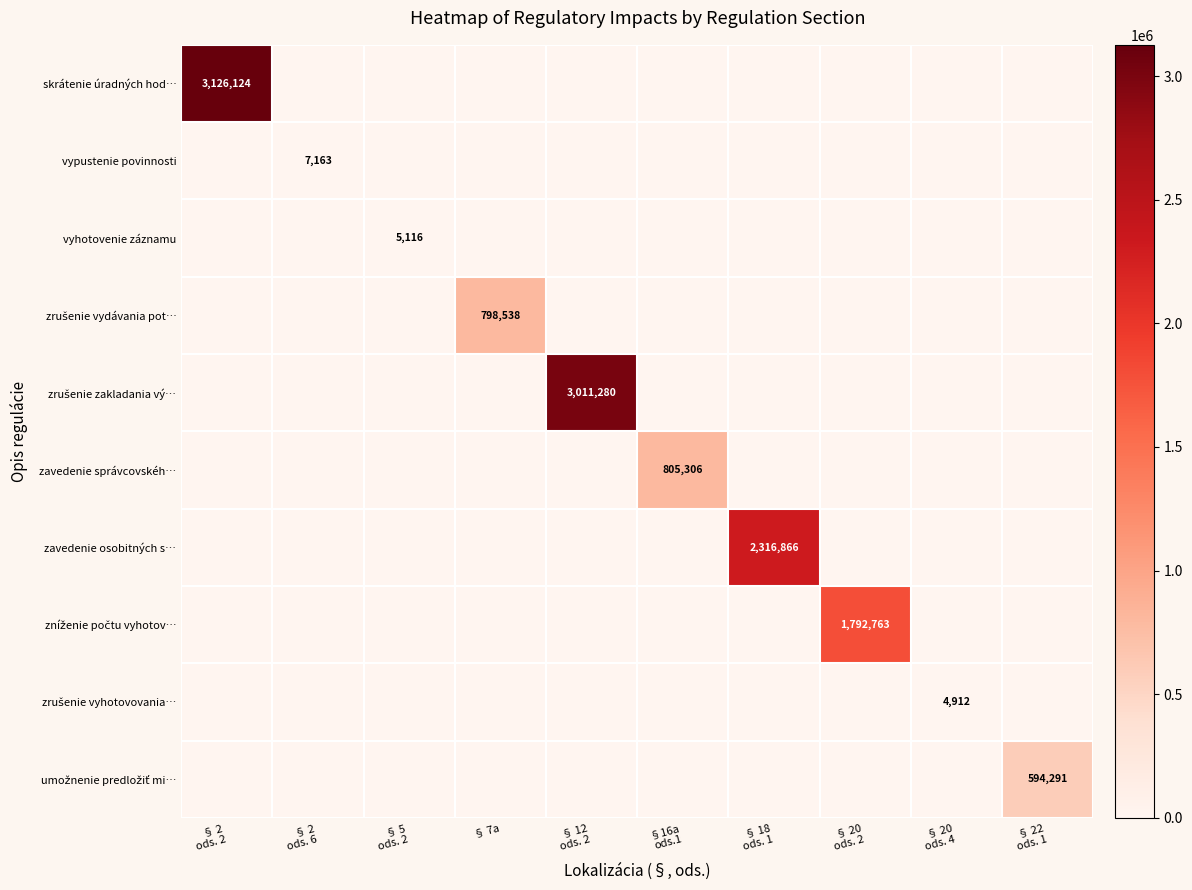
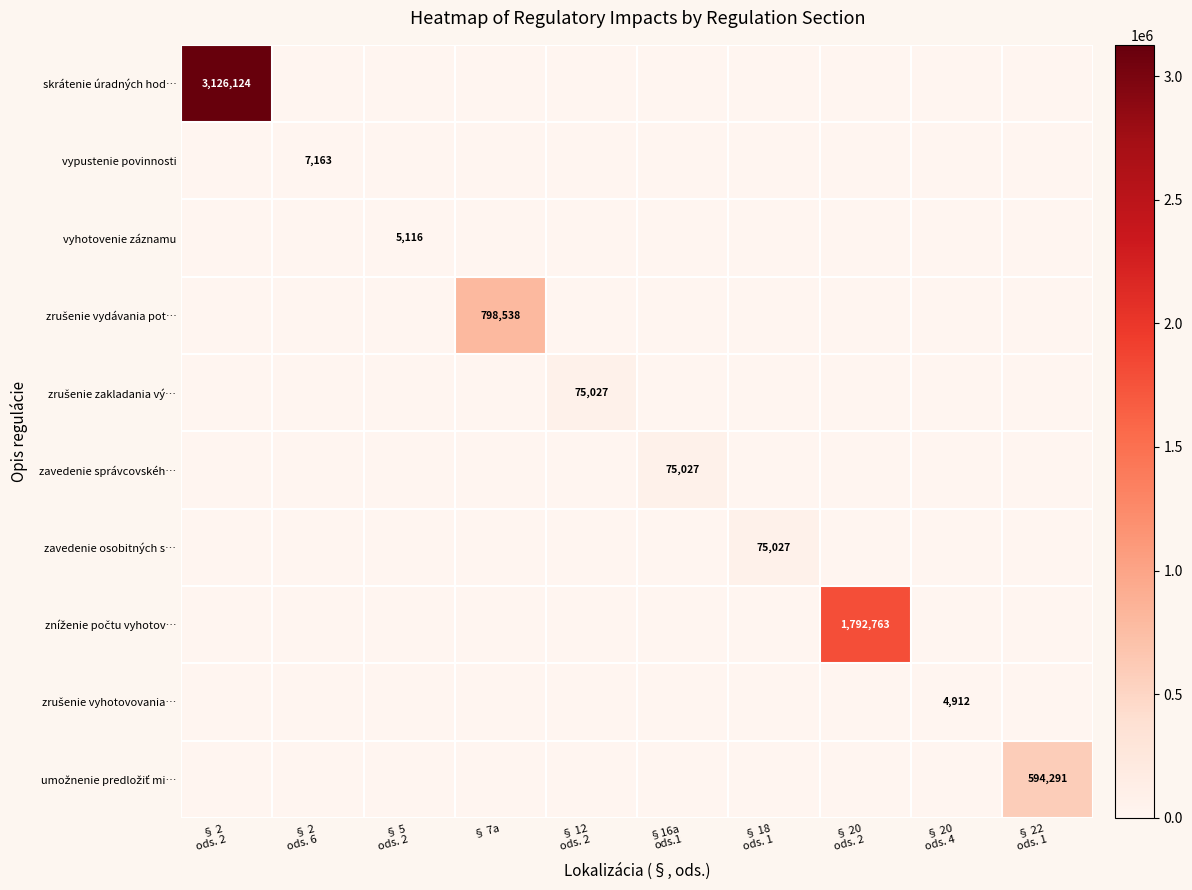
zrušenie zakladania vý…, § 12 ods. 2: 3,011,280 -> 75,027
zavedenie správcovskéh…, §16a ods.1: 805,306 -> 75,027
zavedenie osobitných s…, § 18 ods. 1: 2,316,866 -> 75,027
